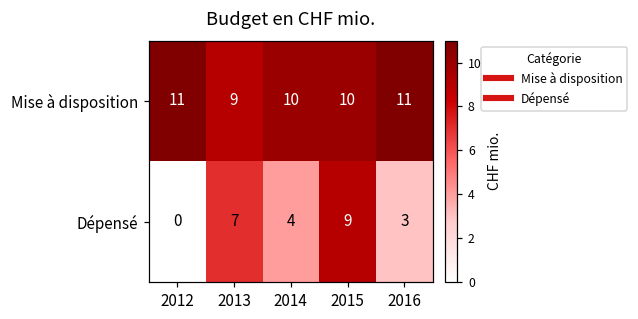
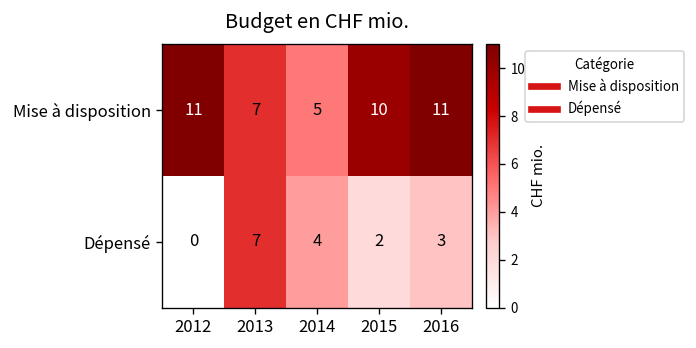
Mise à disposition, 2013: 9 -> 7
Mise à disposition, 2014: 10 -> 5
Dépensé, 2015: 9 -> 2
